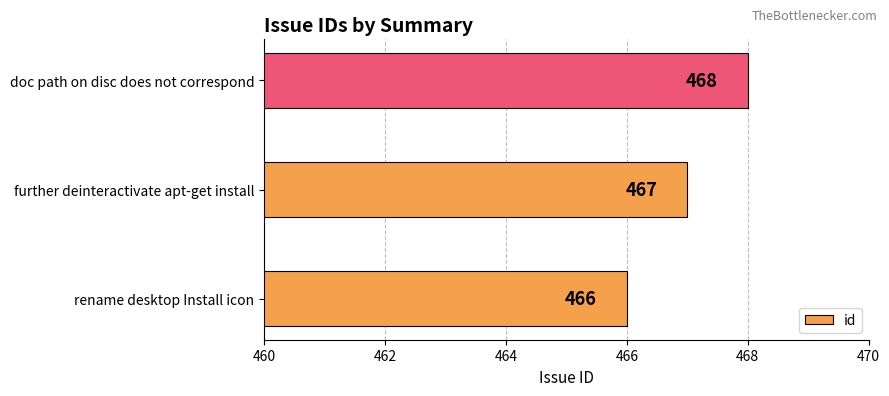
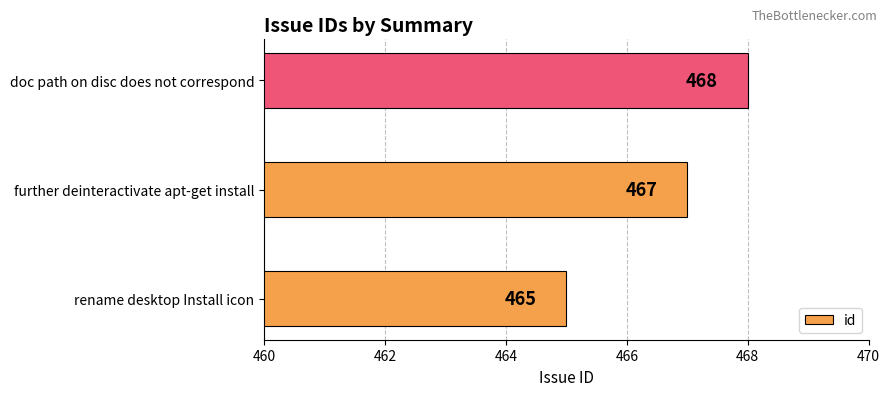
rename desktop Install icon: 466 -> 465
